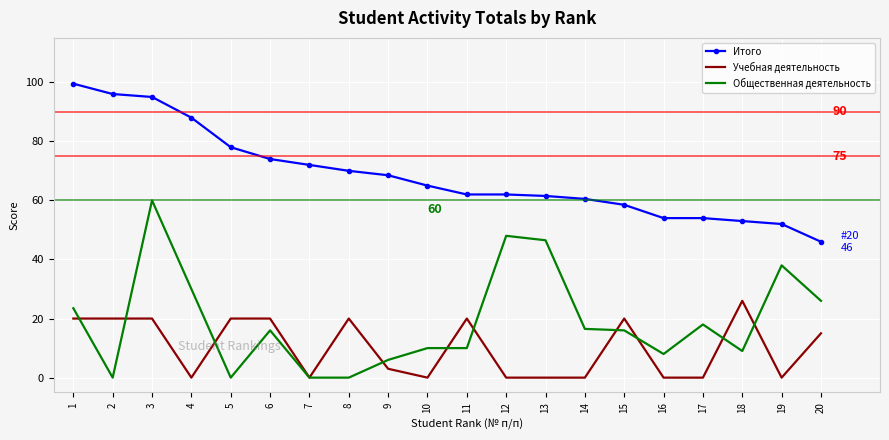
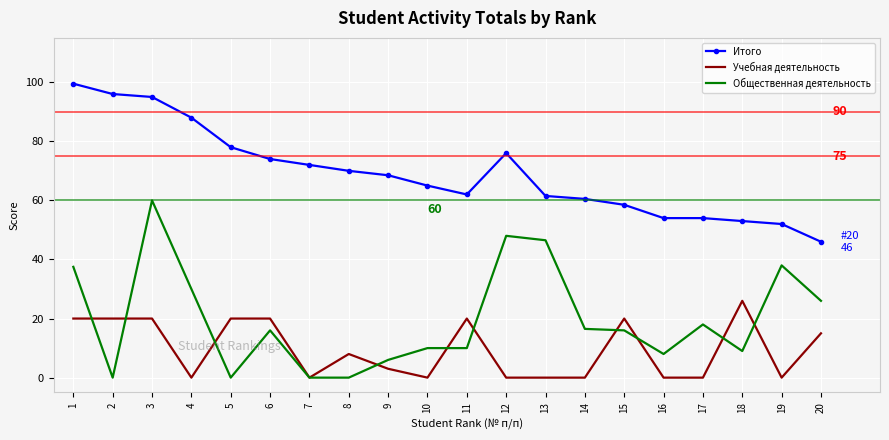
Общественная деятельность, 1: 24 -> 38
Учебная деятельность, 8: 20 -> 8
Итого, 12: 62 -> 76
